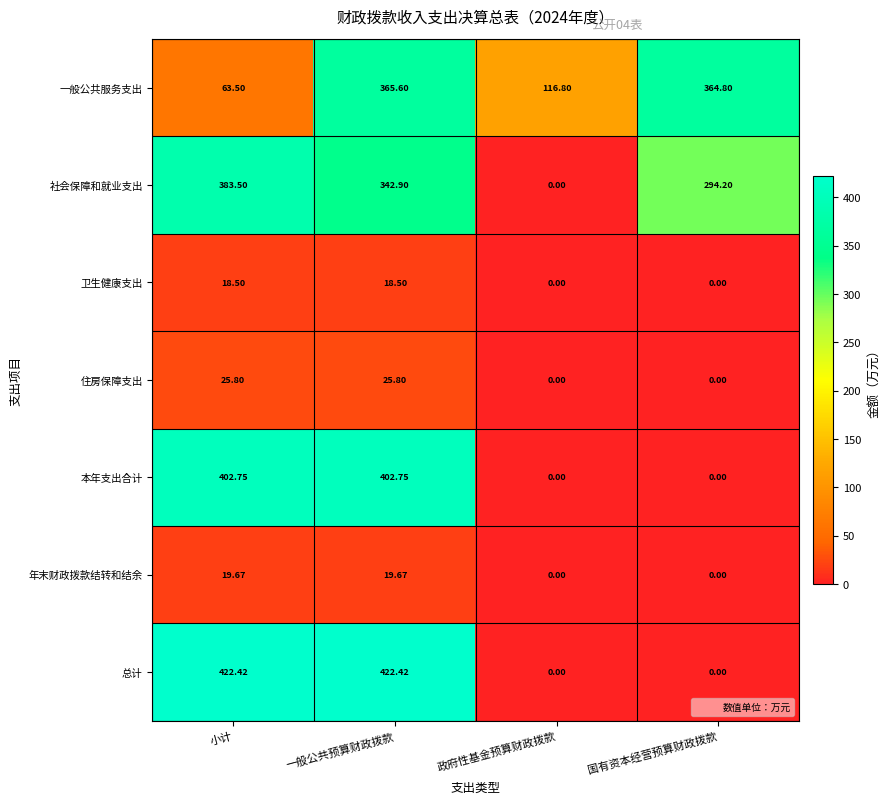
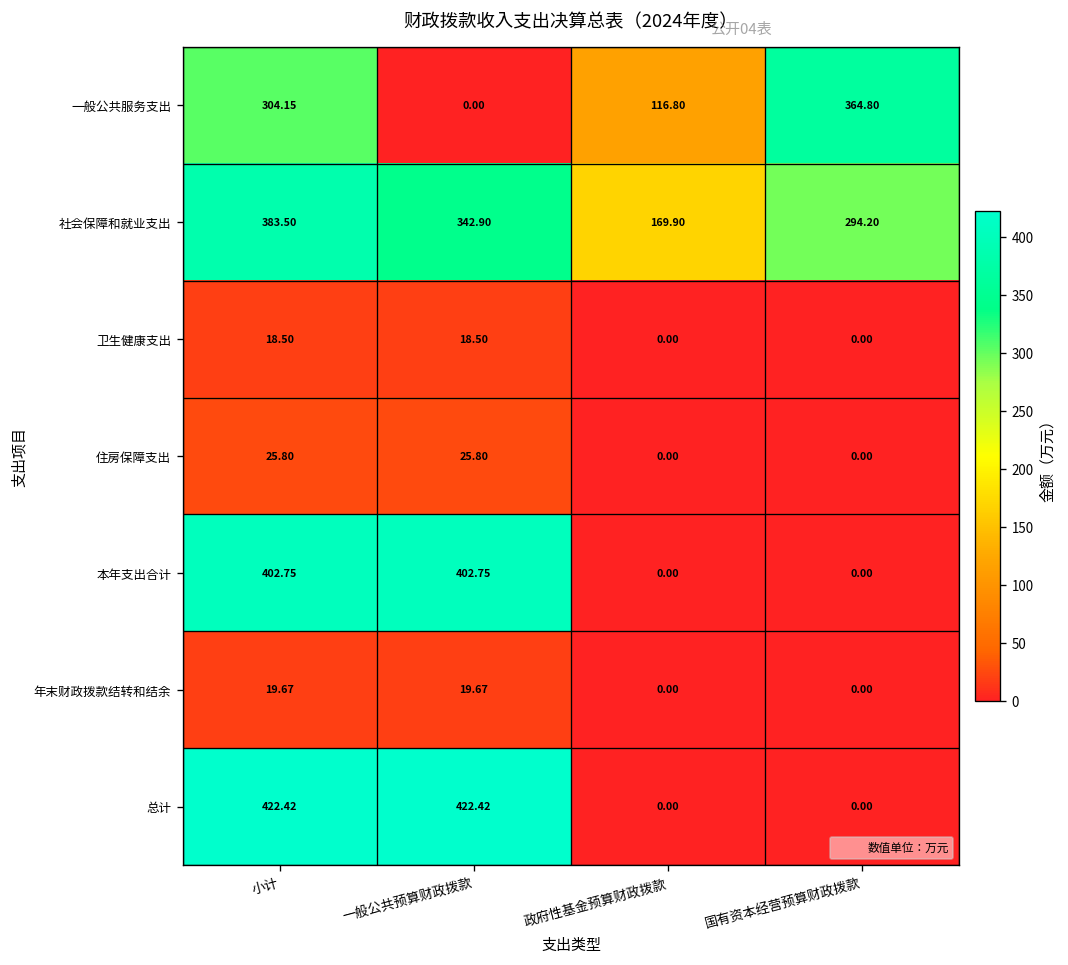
一般公共服务支出, 小计: 63.50 -> 304.15
一般公共服务支出, 一般公共预算财政拨款: 365.60 -> 0.00
社会保障和就业支出, 政府性基金预算财政拨款: 0.00 -> 169.90
